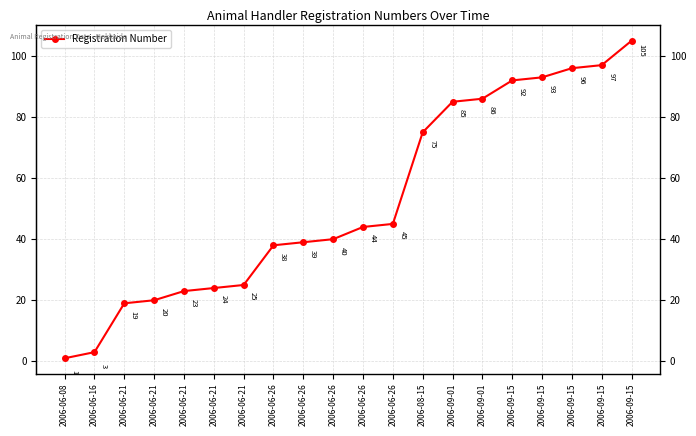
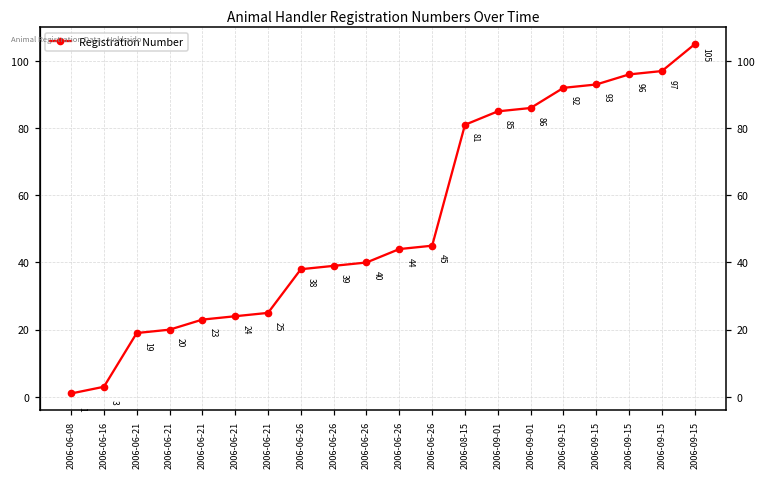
2006-08-15: 75 -> 81
